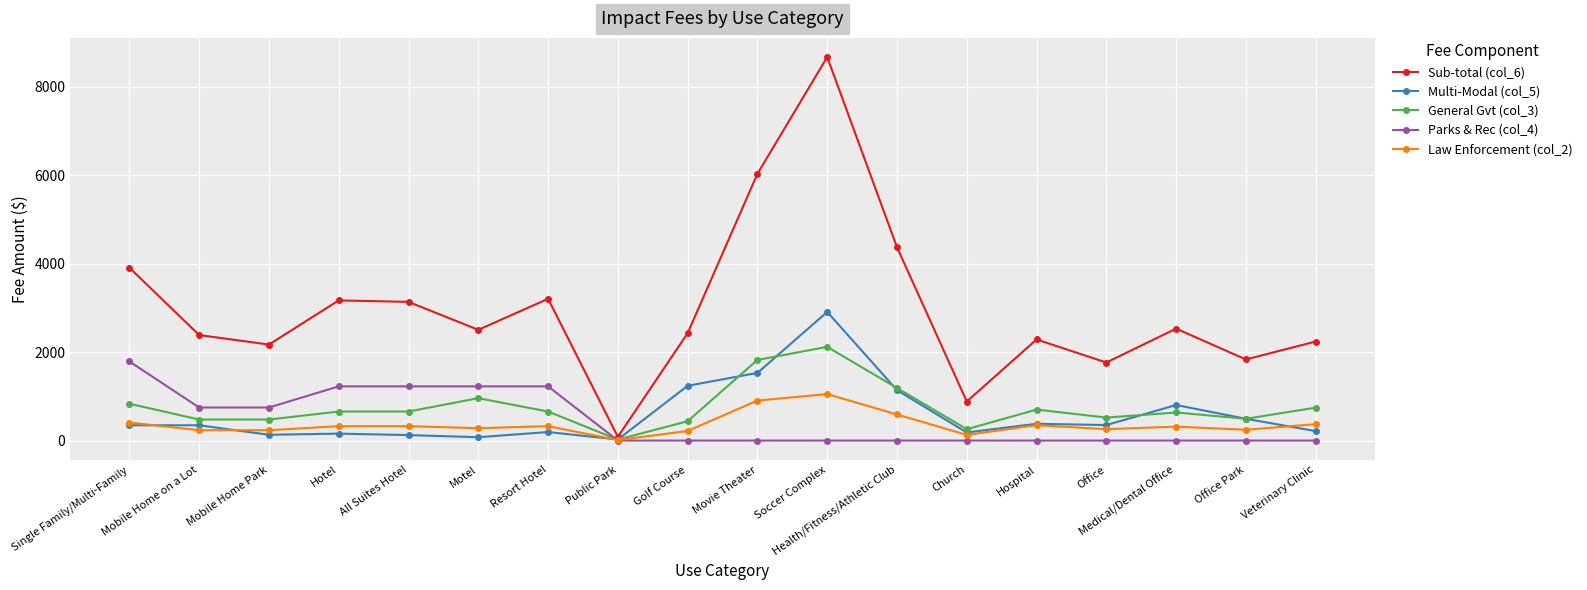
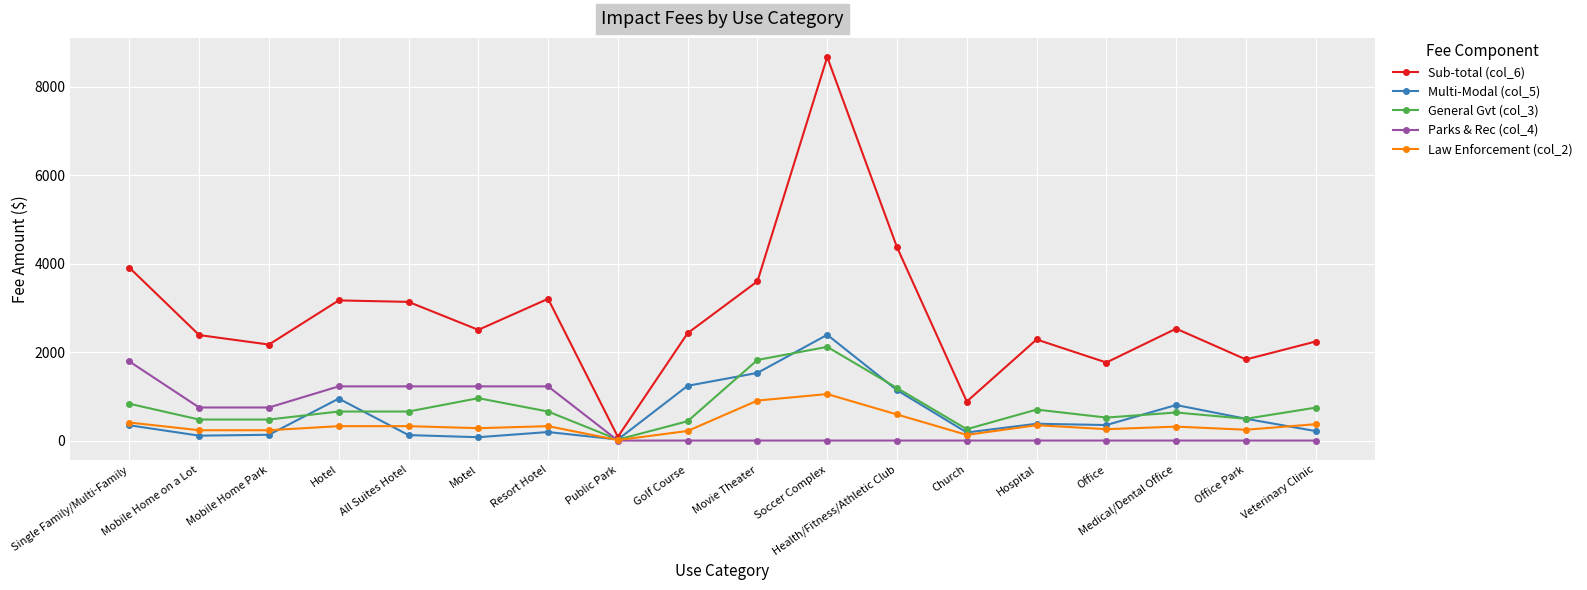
Multi-Modal (col_5), Mobile Home on a Lot: 300 -> 100
Multi-Modal (col_5), Hotel: 200 -> 900
Sub-total (col_6), Movie Theater: 6000 -> 3600
Multi-Modal (col_5), Soccer Complex: 2900 -> 2400
